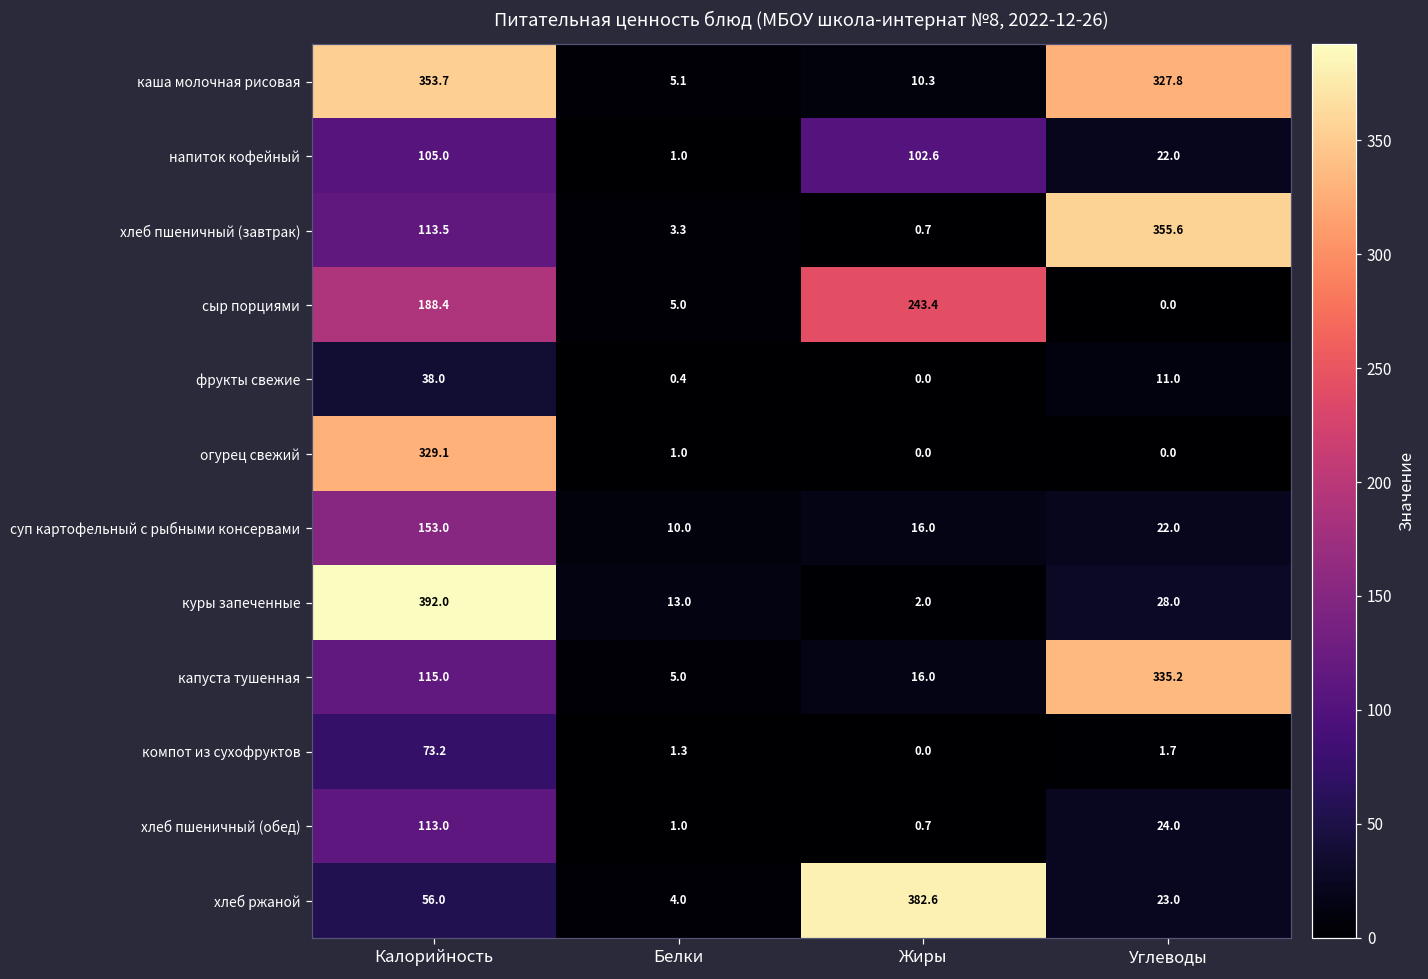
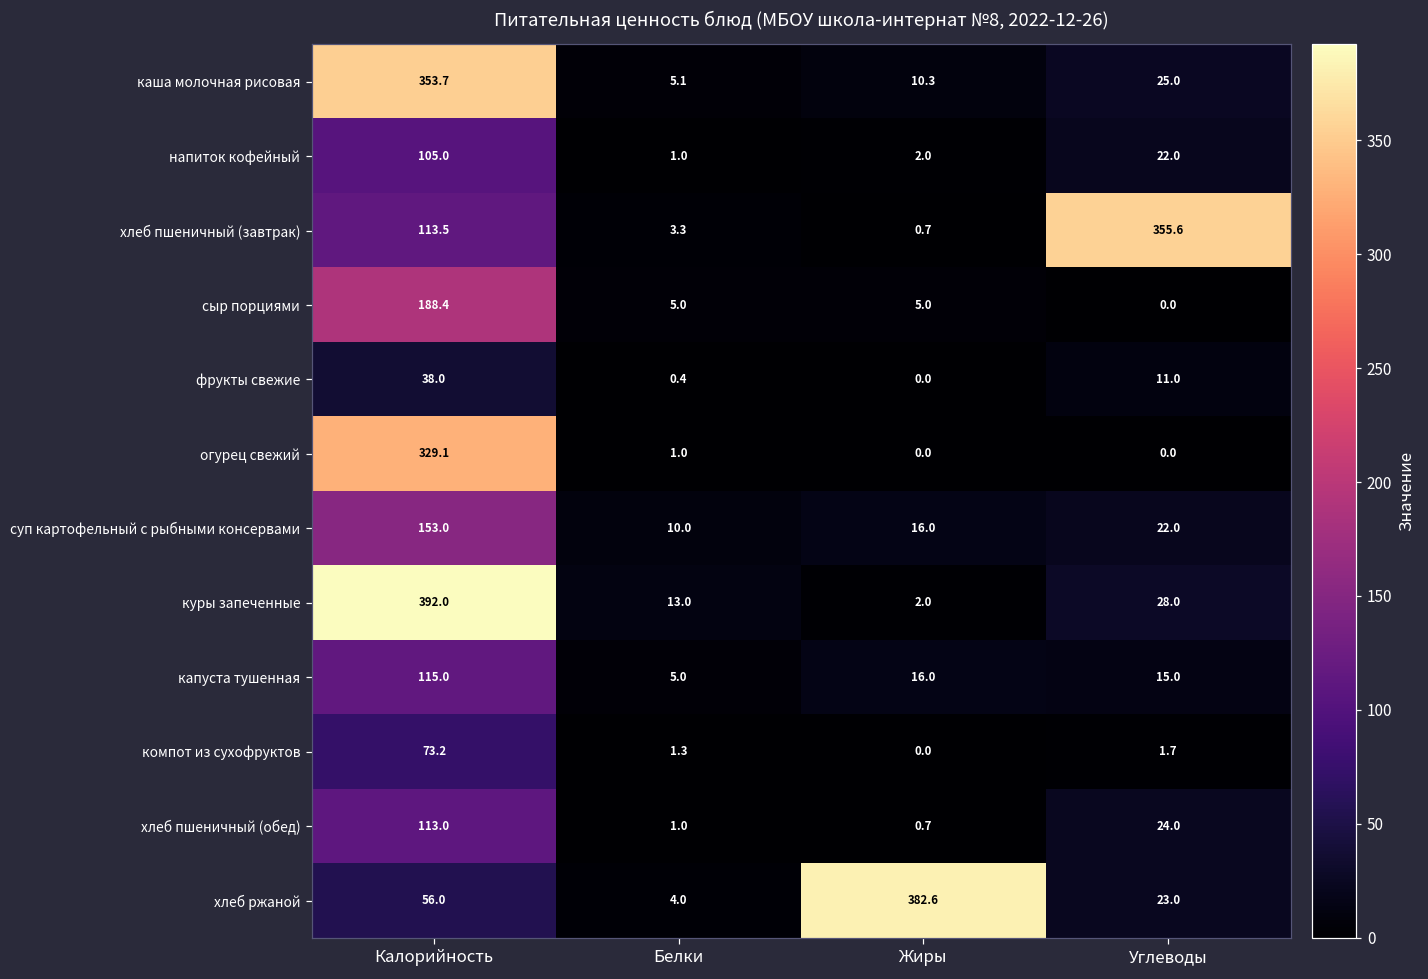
каша молочная рисовая, Углеводы: 327.8 -> 25.0
напиток кофейный, Жиры: 102.6 -> 2.0
сыр порциями, Жиры: 243.4 -> 5.0
капуста тушенная, Углеводы: 335.2 -> 15.0
